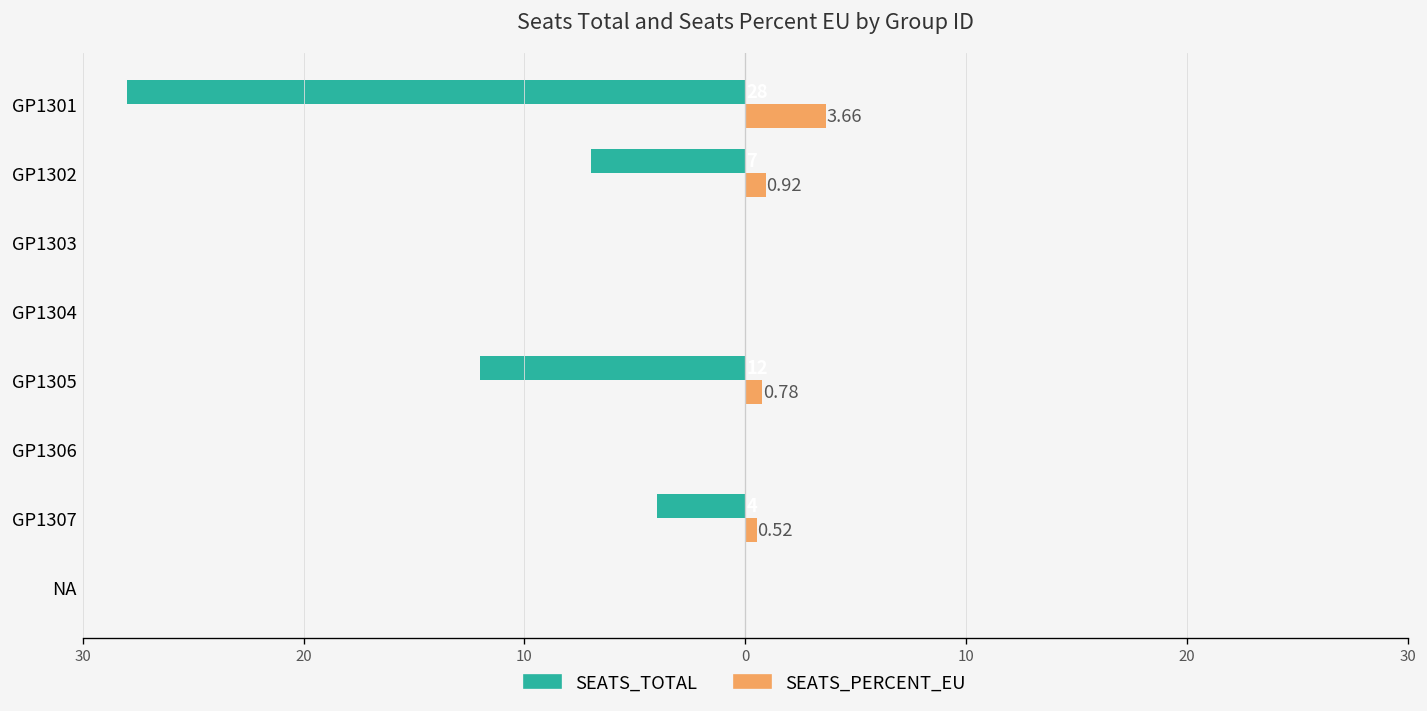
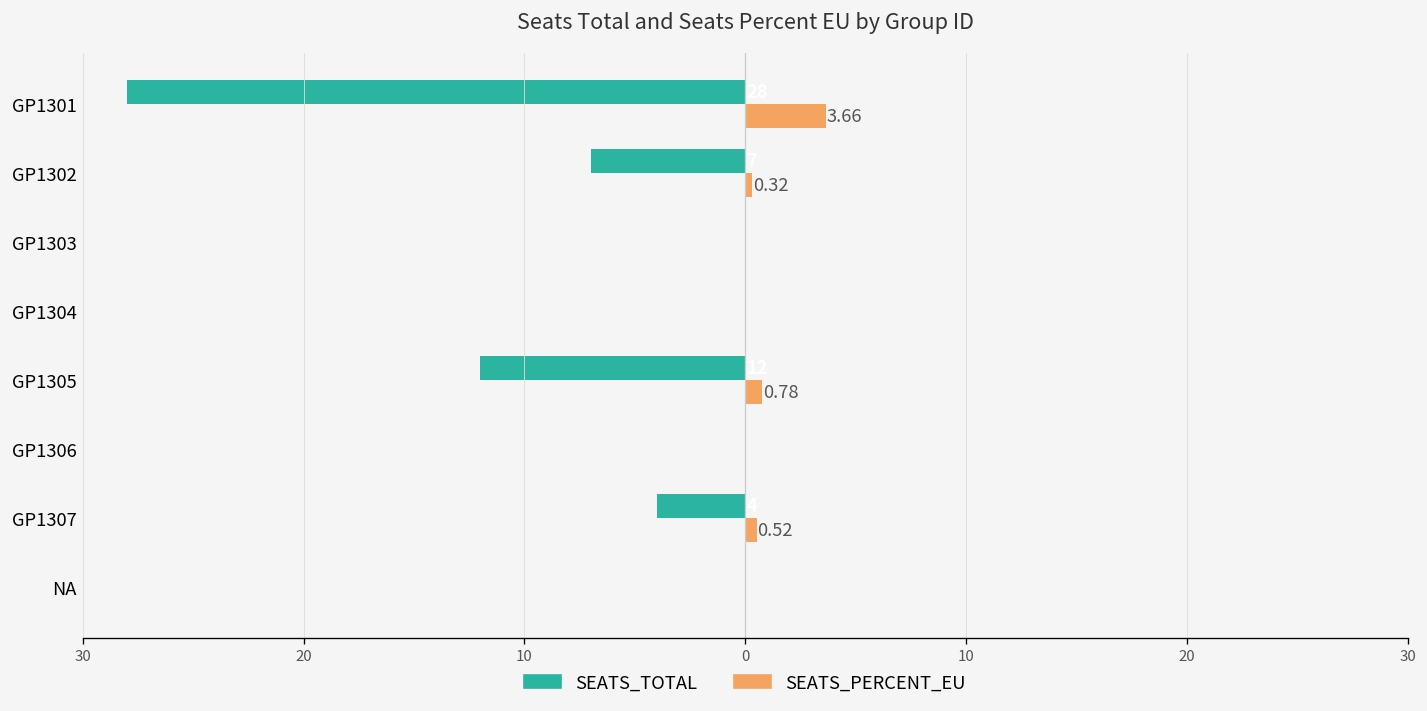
SEATS_PERCENT_EU, GP1302: 0.92 -> 0.32
